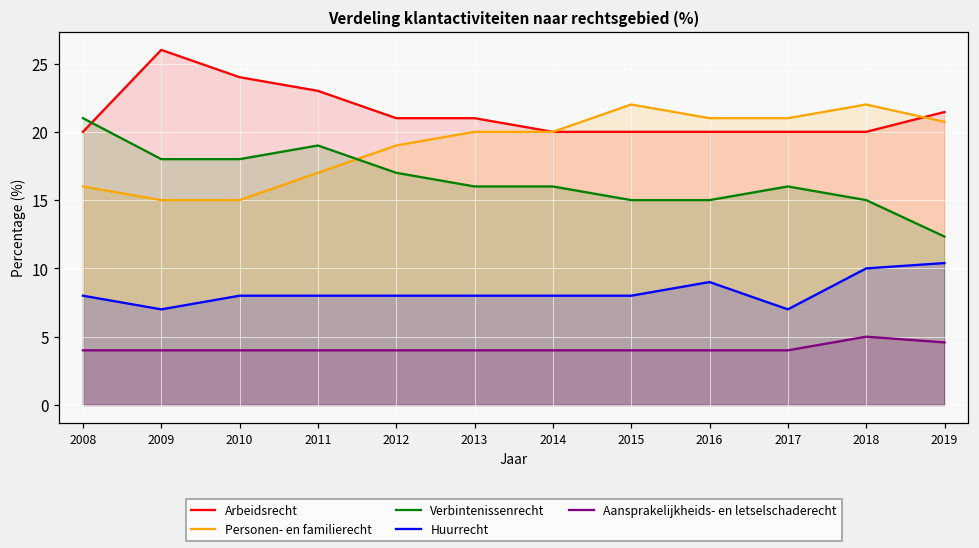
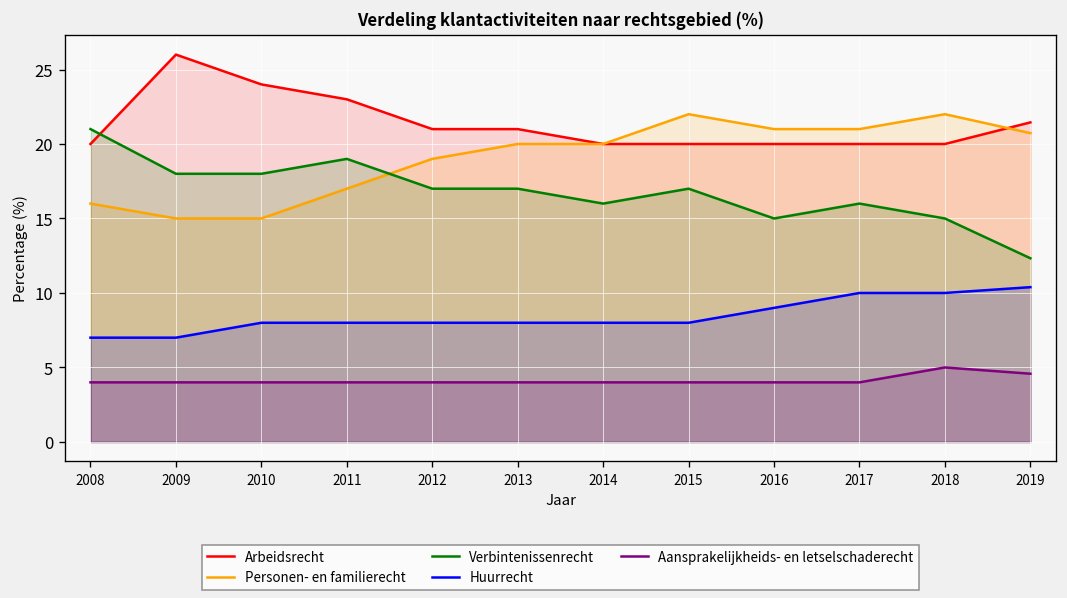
Huurrecht, 2008: 8 -> 7
Verbintenissenrecht, 2013: 16 -> 17
Verbintenissenrecht, 2015: 15 -> 17
Huurrecht, 2017: 7 -> 10
